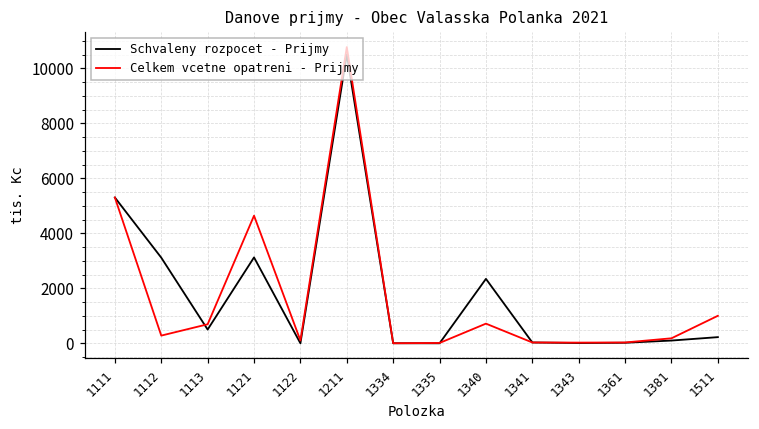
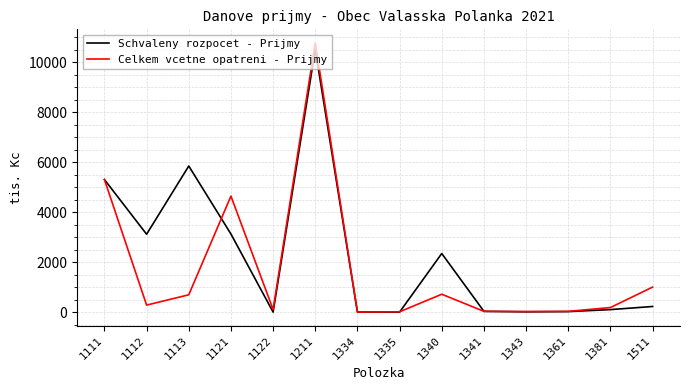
Schvaleny rozpocet - Prijmy, 1113: 500 -> 5800
